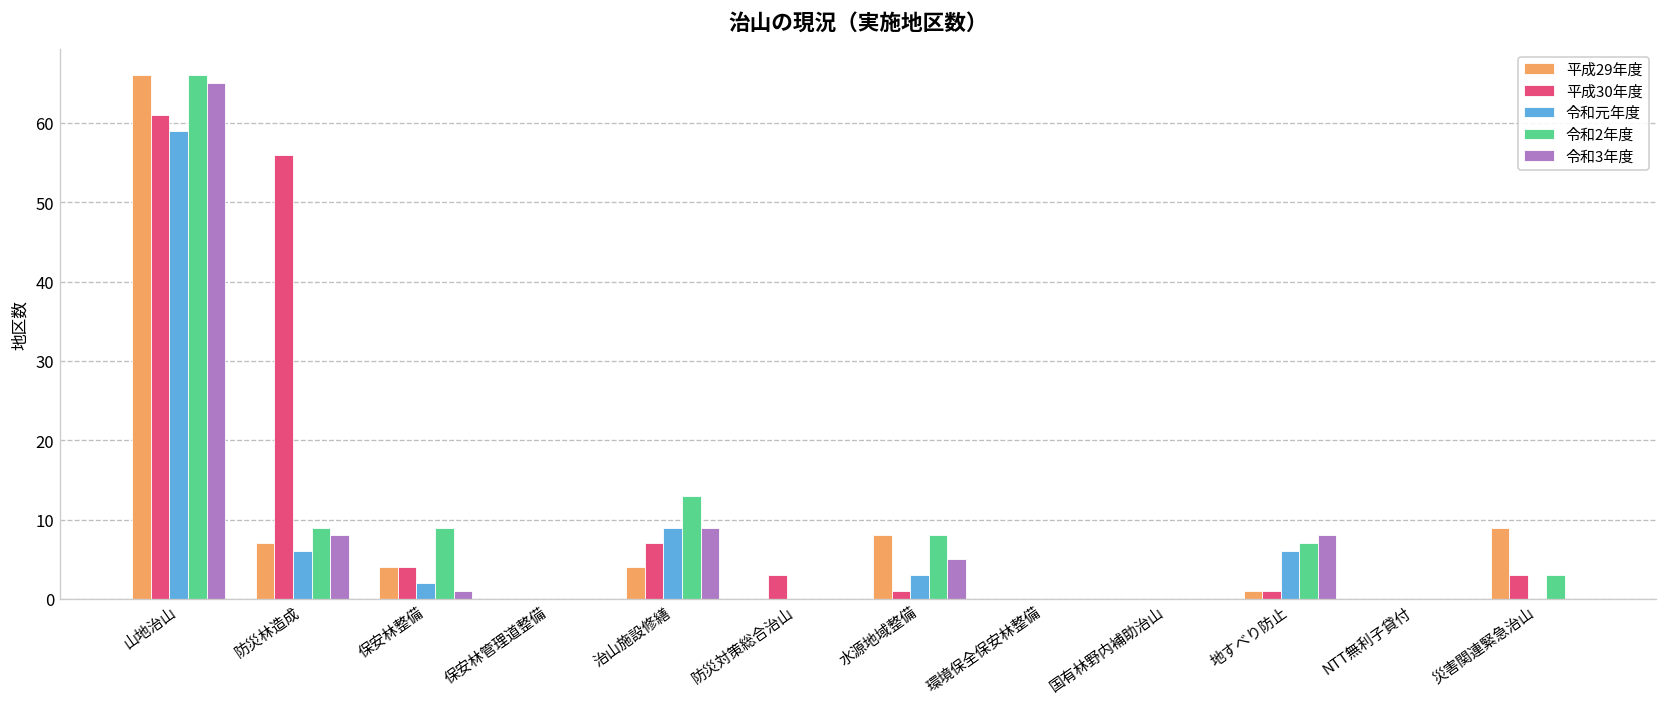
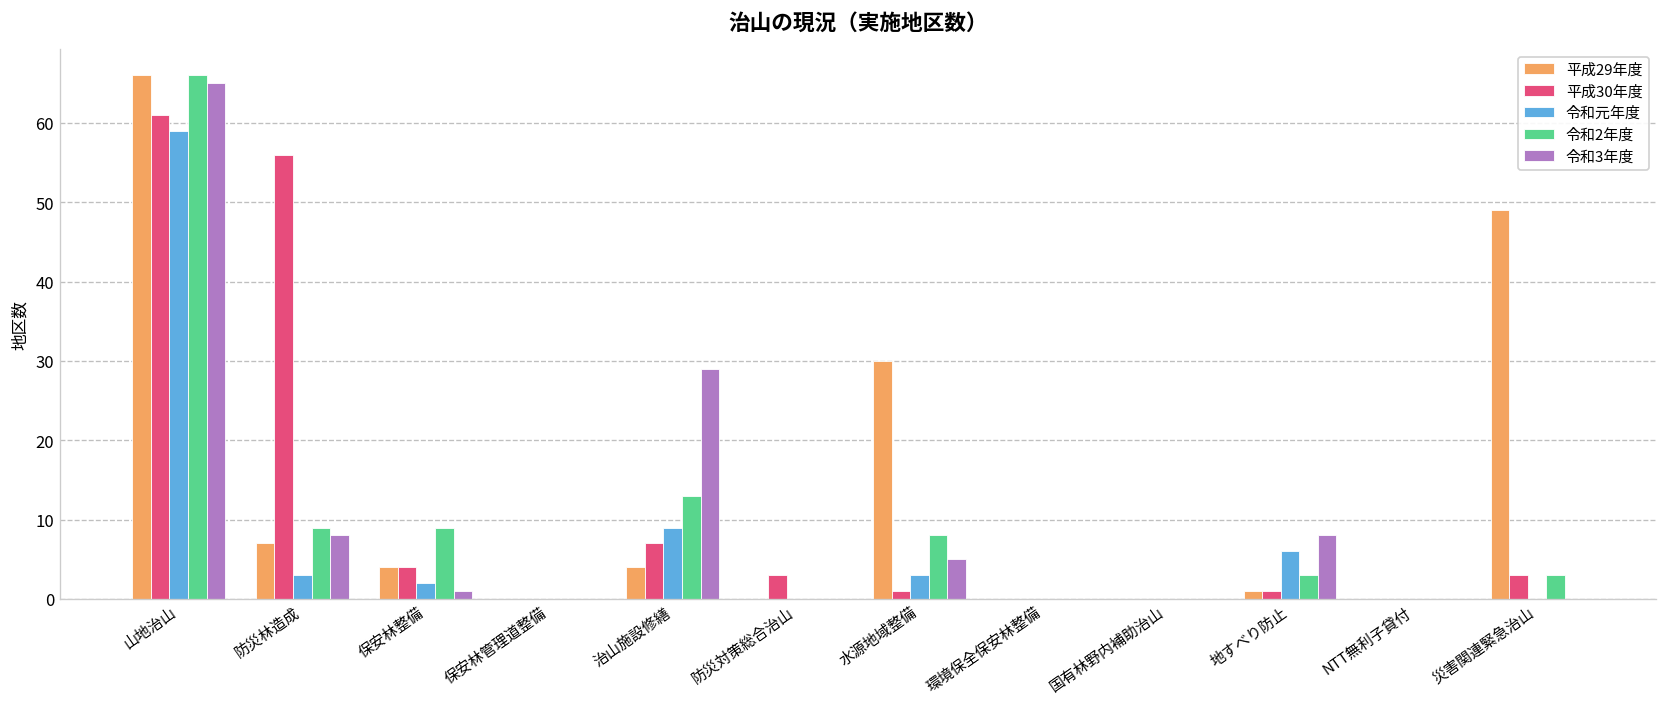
令和元年度, 防災林造成: 6 -> 3
令和3年度, 治山施設修繕: 9 -> 29
平成29年度, 水源地域整備: 8 -> 30
令和2年度, 地すべり防止: 7 -> 3
平成29年度, 災害関連緊急治山: 9 -> 49
